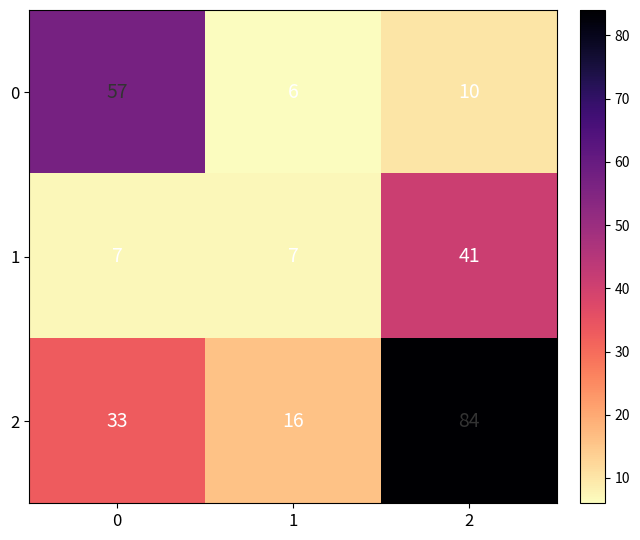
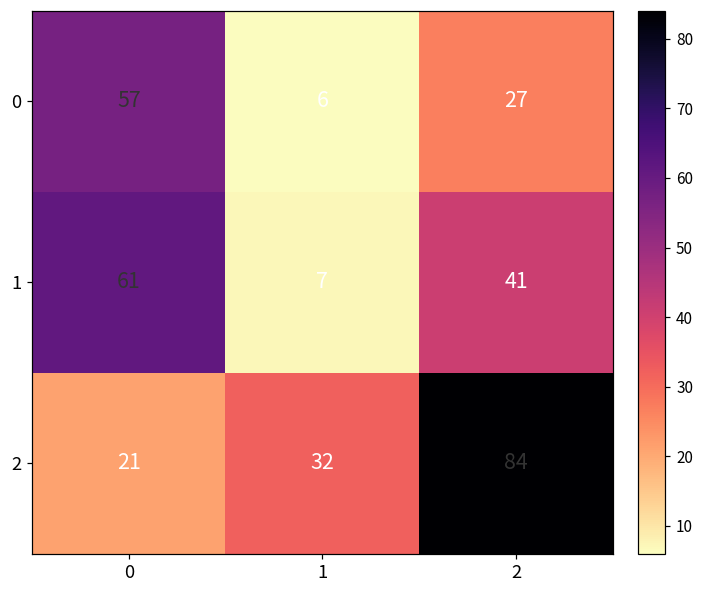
0, 2: 10 -> 27
1, 0: 7 -> 61
2, 0: 33 -> 21
2, 1: 16 -> 32
